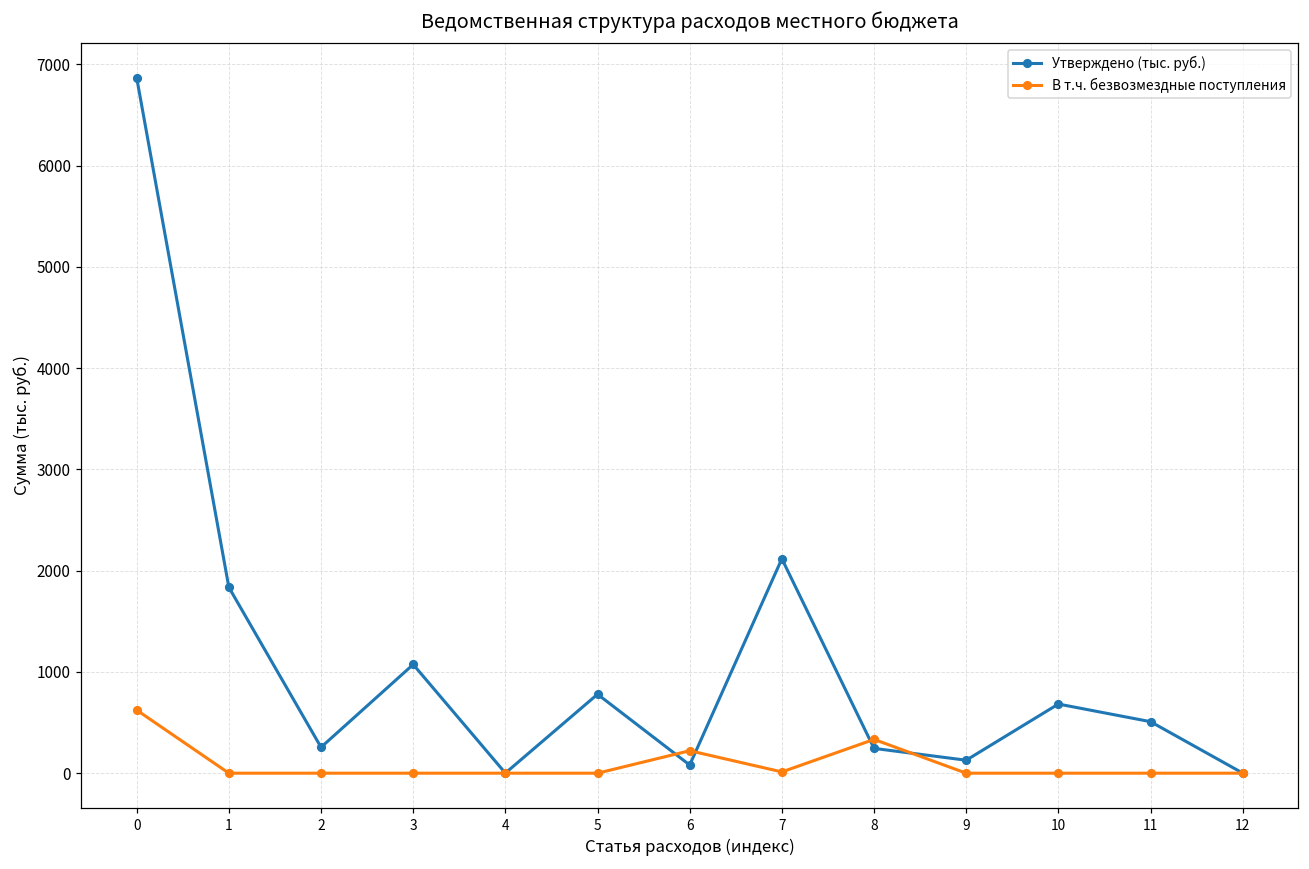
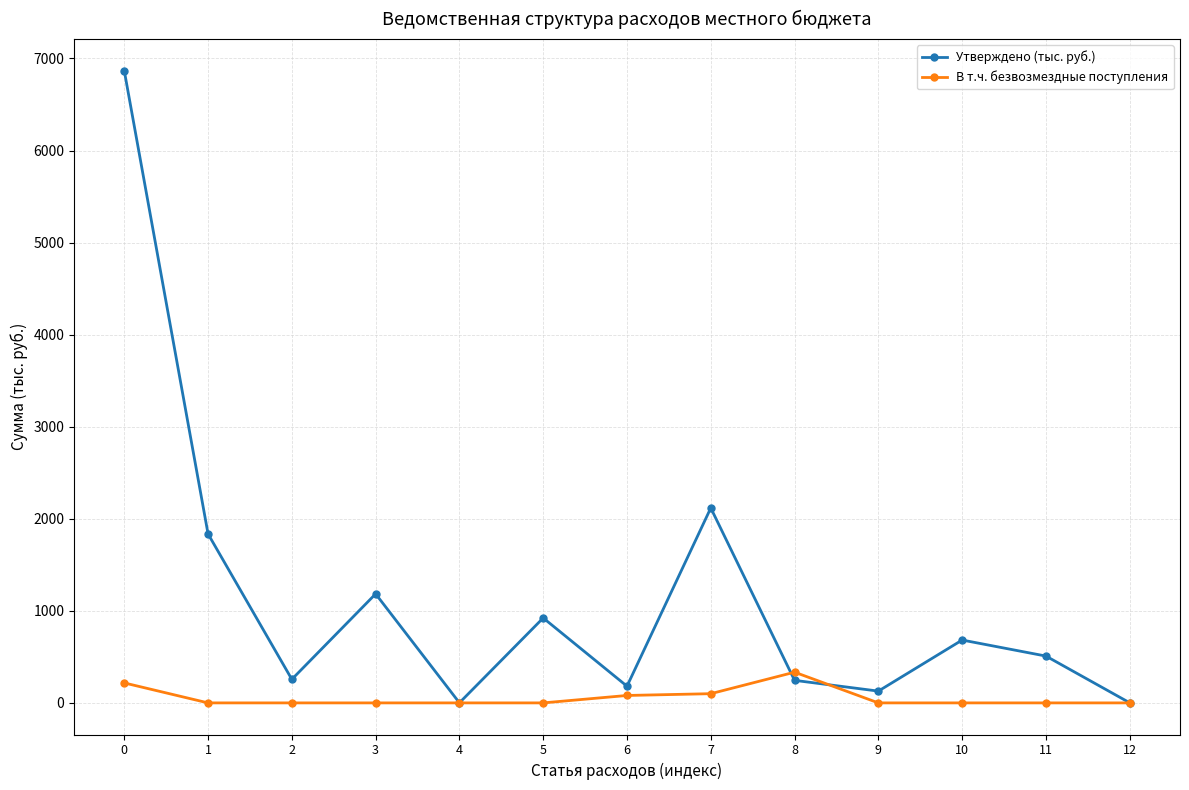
В т.ч. безвозмездные поступления, 0: 600 -> 200
Утверждено (тыс. руб.), 3: 1100 -> 1200
Утверждено (тыс. руб.), 5: 800 -> 900
Утверждено (тыс. руб.), 6: 100 -> 200
В т.ч. безвозмездные поступления, 6: 200 -> 100
В т.ч. безвозмездные поступления, 7: 0 -> 100
